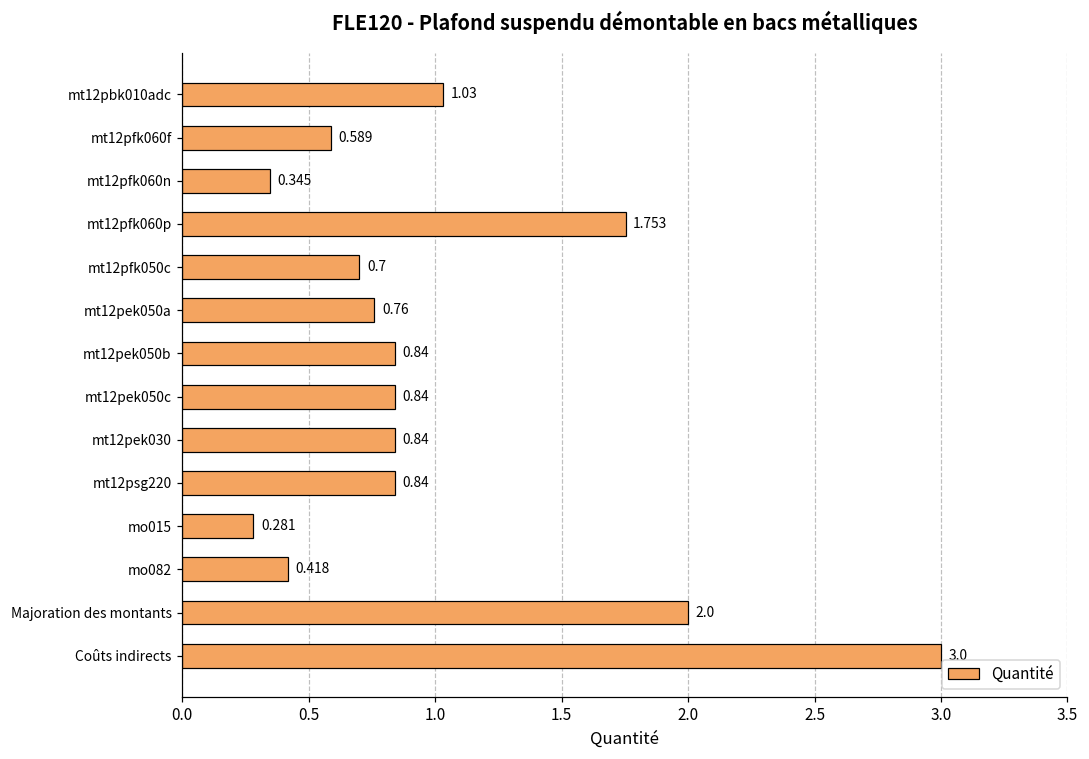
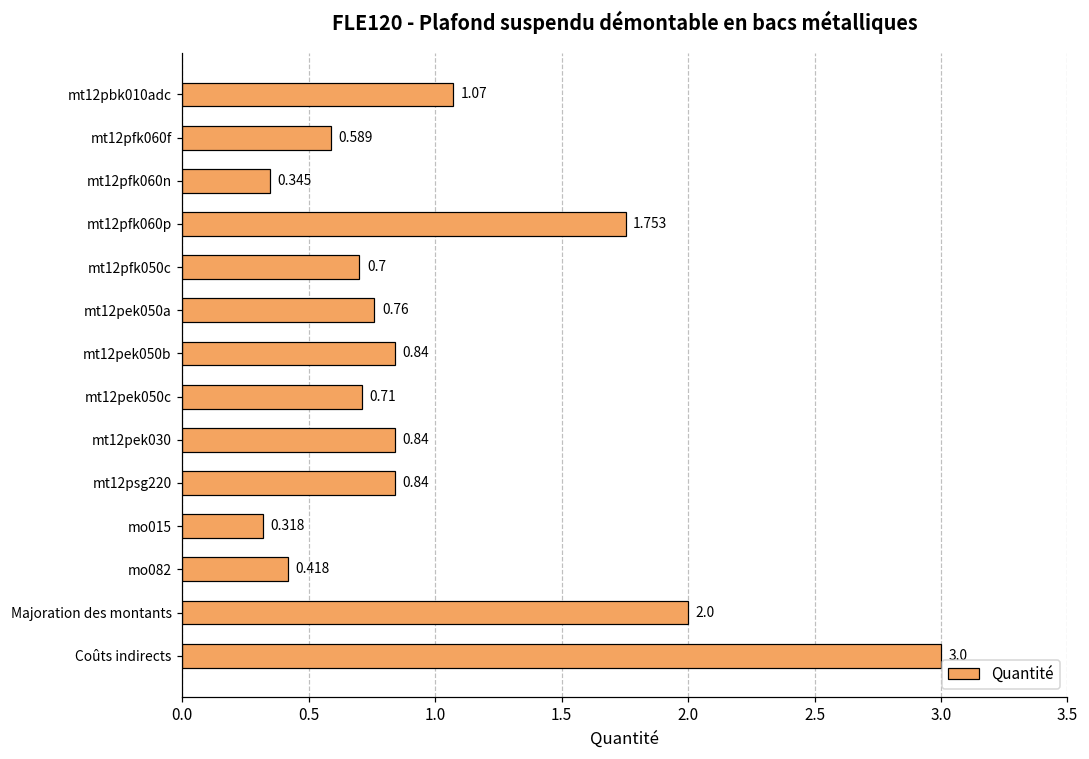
mt12pbk010adc: 1.03 -> 1.07
mt12pek050c: 0.84 -> 0.71
mo015: 0.281 -> 0.318
